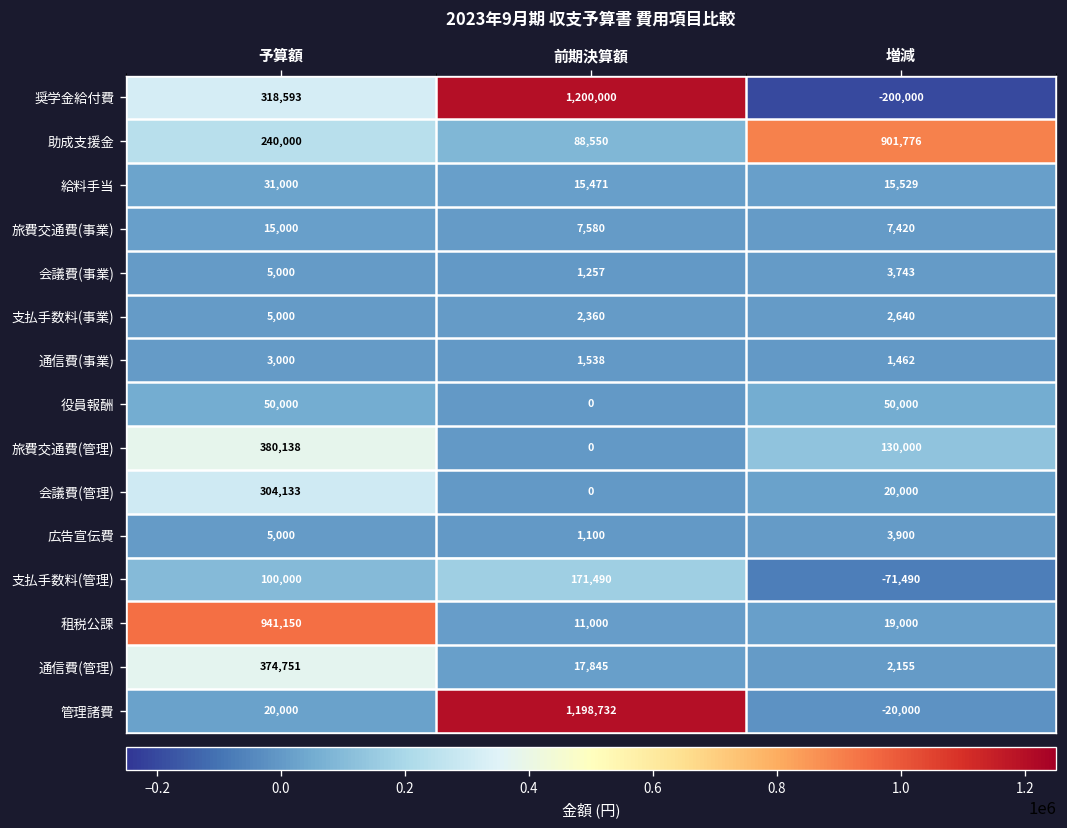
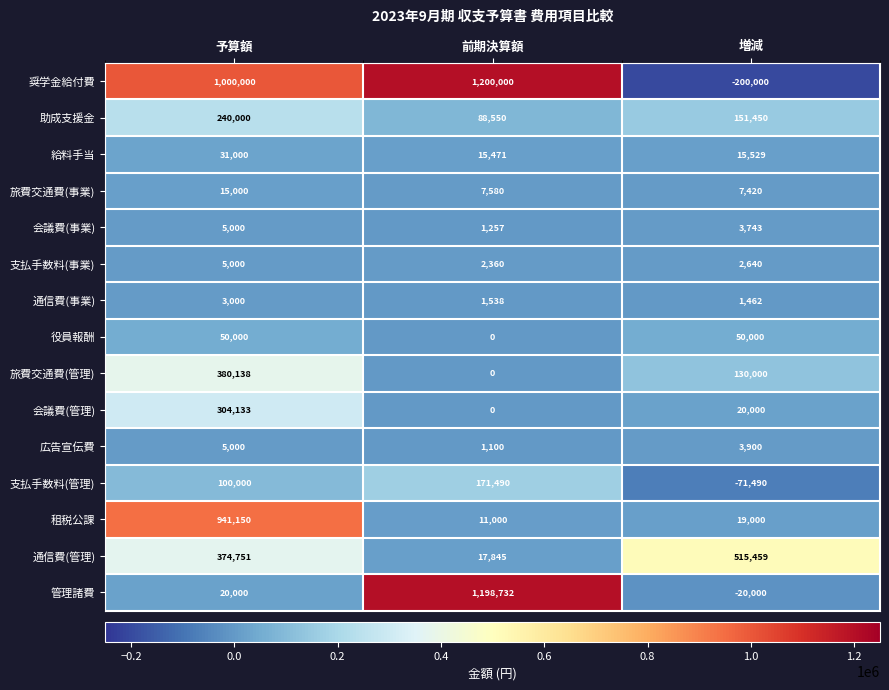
奨学金給付費, 予算額: 318,593 -> 1,000,000
助成支援金, 増減: 901,776 -> 151,450
通信費(管理), 増減: 2,155 -> 515,459
